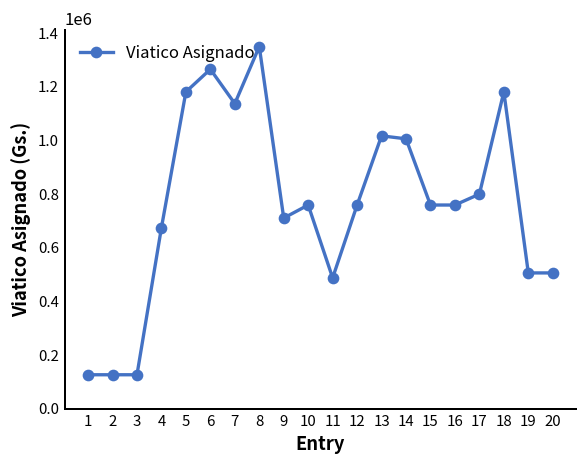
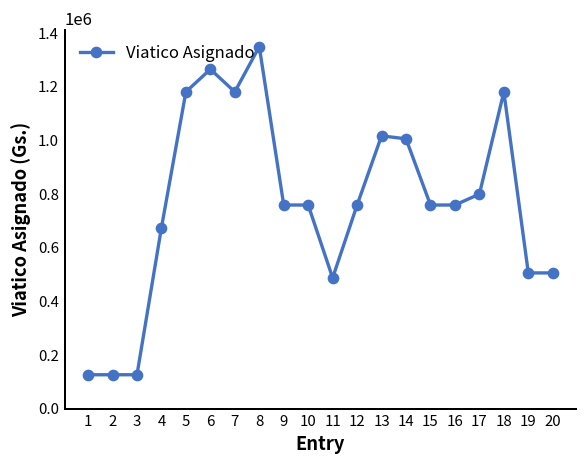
7: 1140000 -> 1180000
9: 710000 -> 760000
